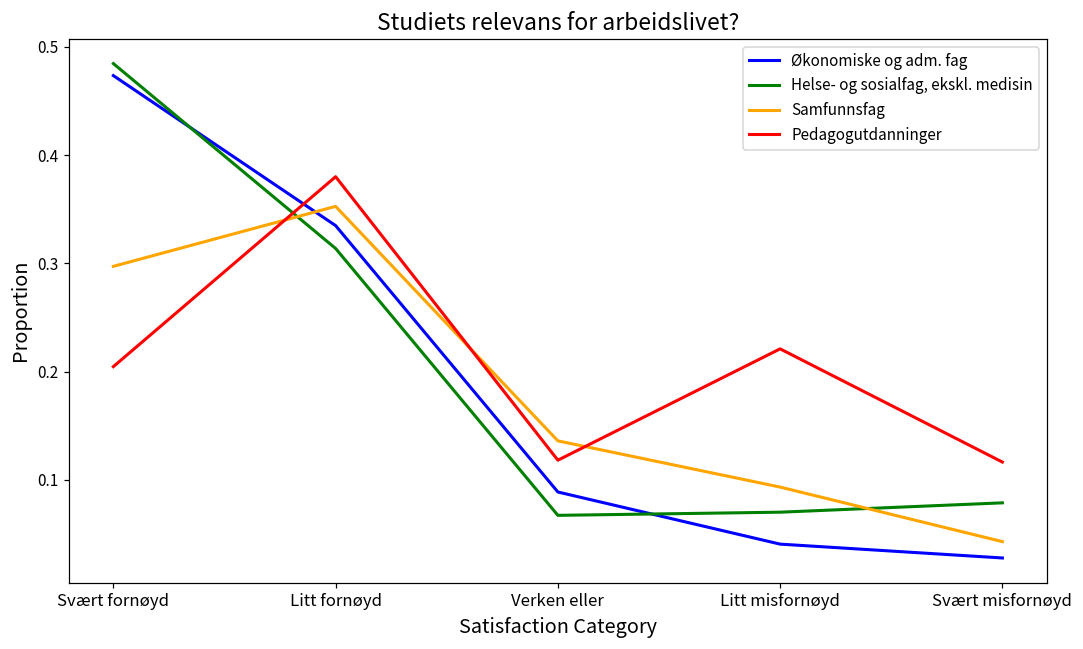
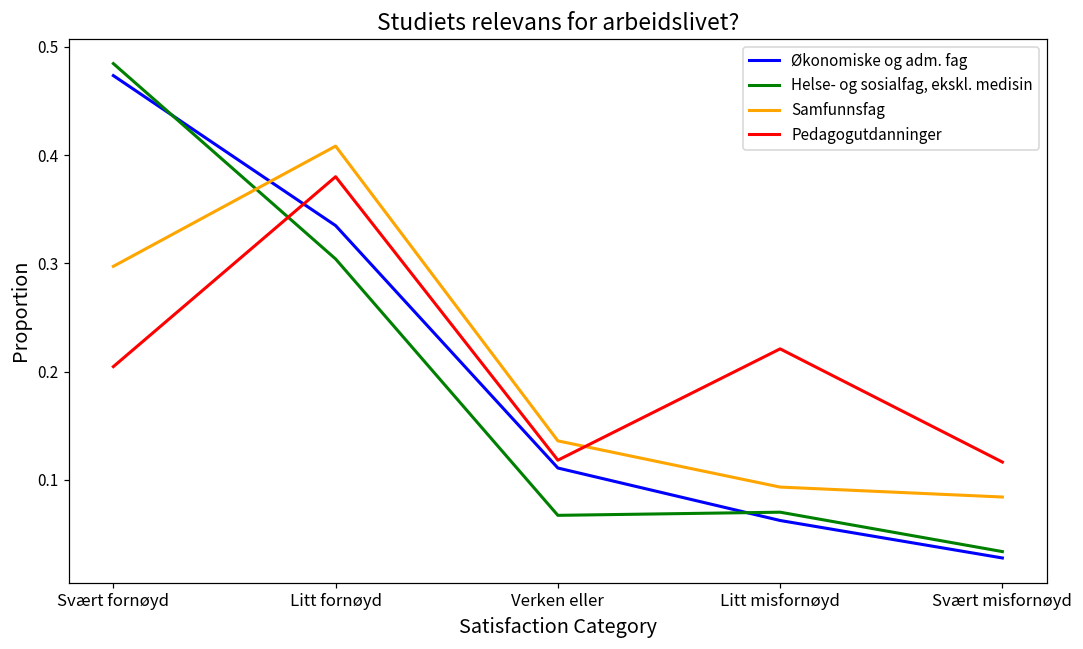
Helse- og sosialfag, ekskl. medisin, Litt fornøyd: 0.31 -> 0.30
Samfunnsfag, Litt fornøyd: 0.35 -> 0.41
Økonomiske og adm. fag, Verken eller: 0.09 -> 0.11
Økonomiske og adm. fag, Litt misfornøyd: 0.04 -> 0.06
Helse- og sosialfag, ekskl. medisin, Svært misfornøyd: 0.08 -> 0.03
Samfunnsfag, Svært misfornøyd: 0.04 -> 0.08
